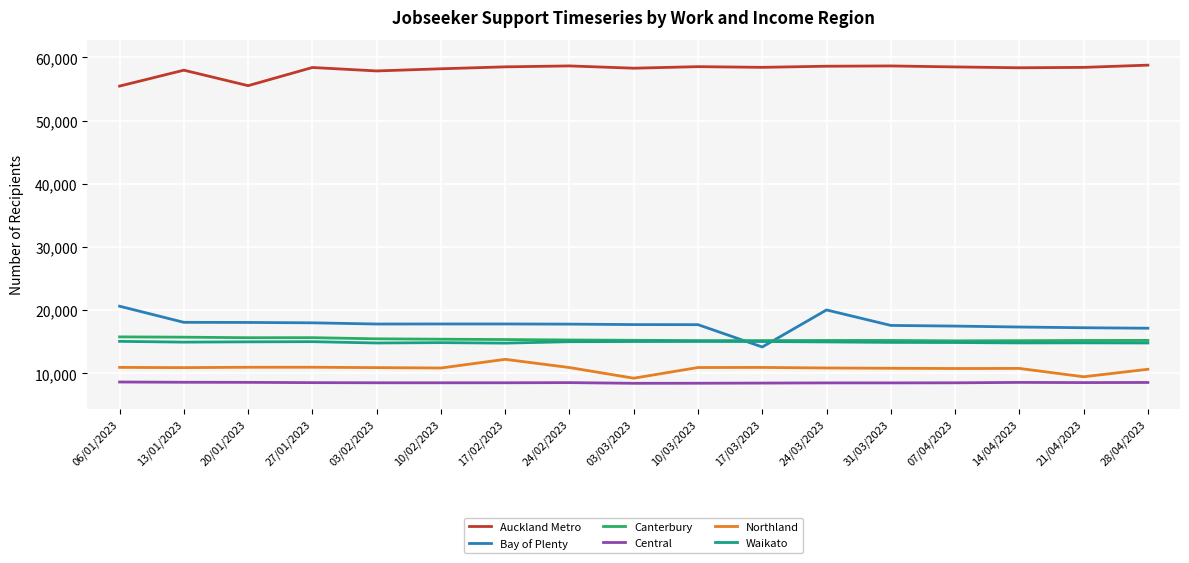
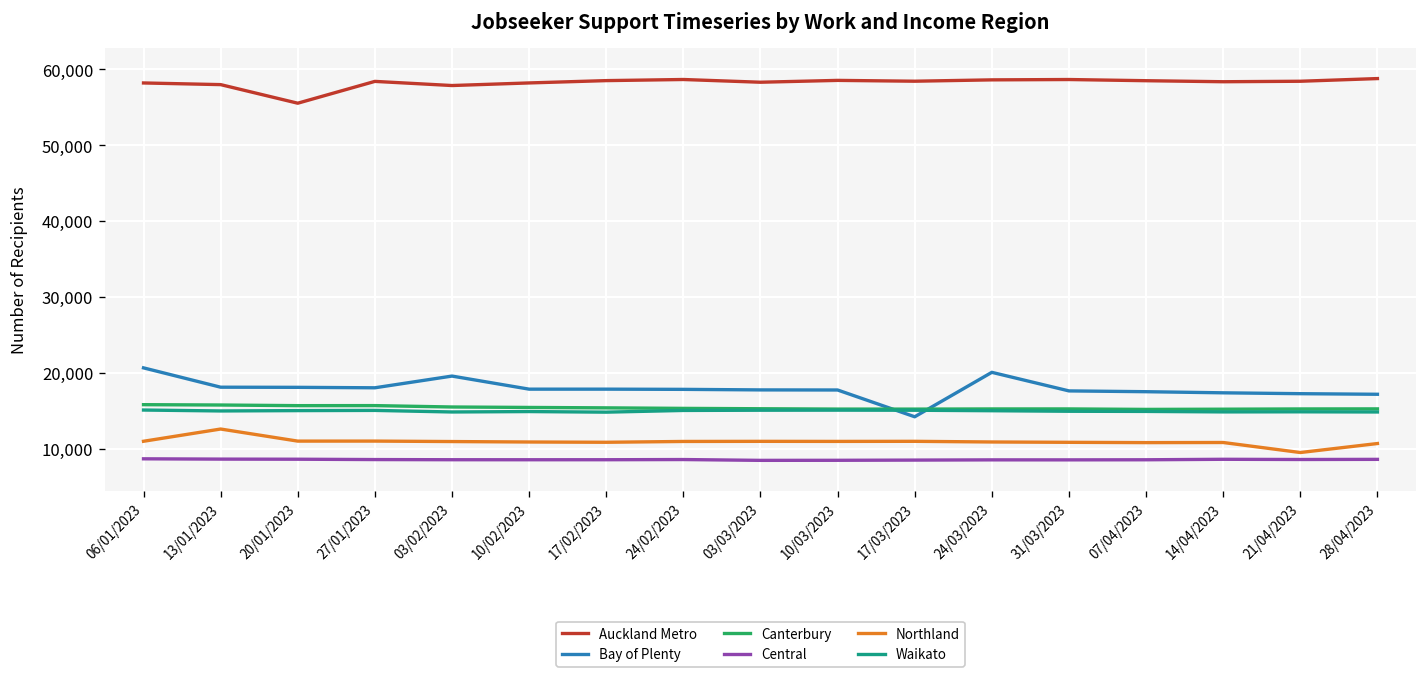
Auckland Metro, 06/01/2023: 55,000 -> 58,000
Northland, 13/01/2023: 11,000 -> 13,000
Bay of Plenty, 03/02/2023: 18,000 -> 20,000
Northland, 17/02/2023: 12,000 -> 11,000
Northland, 03/03/2023: 9,000 -> 11,000
